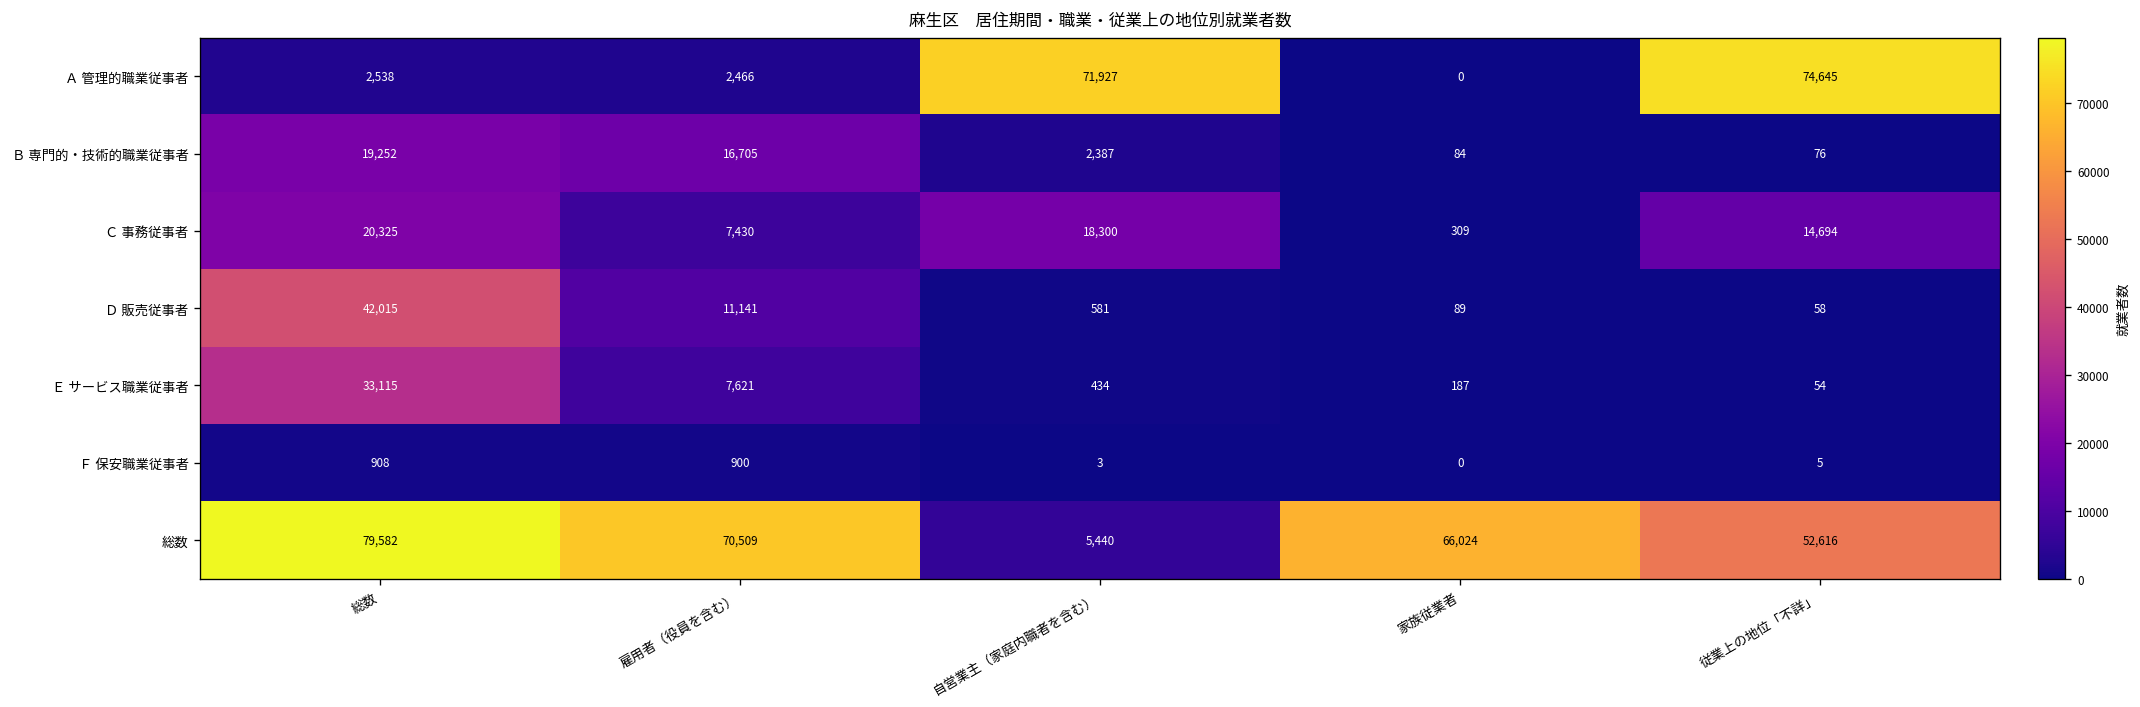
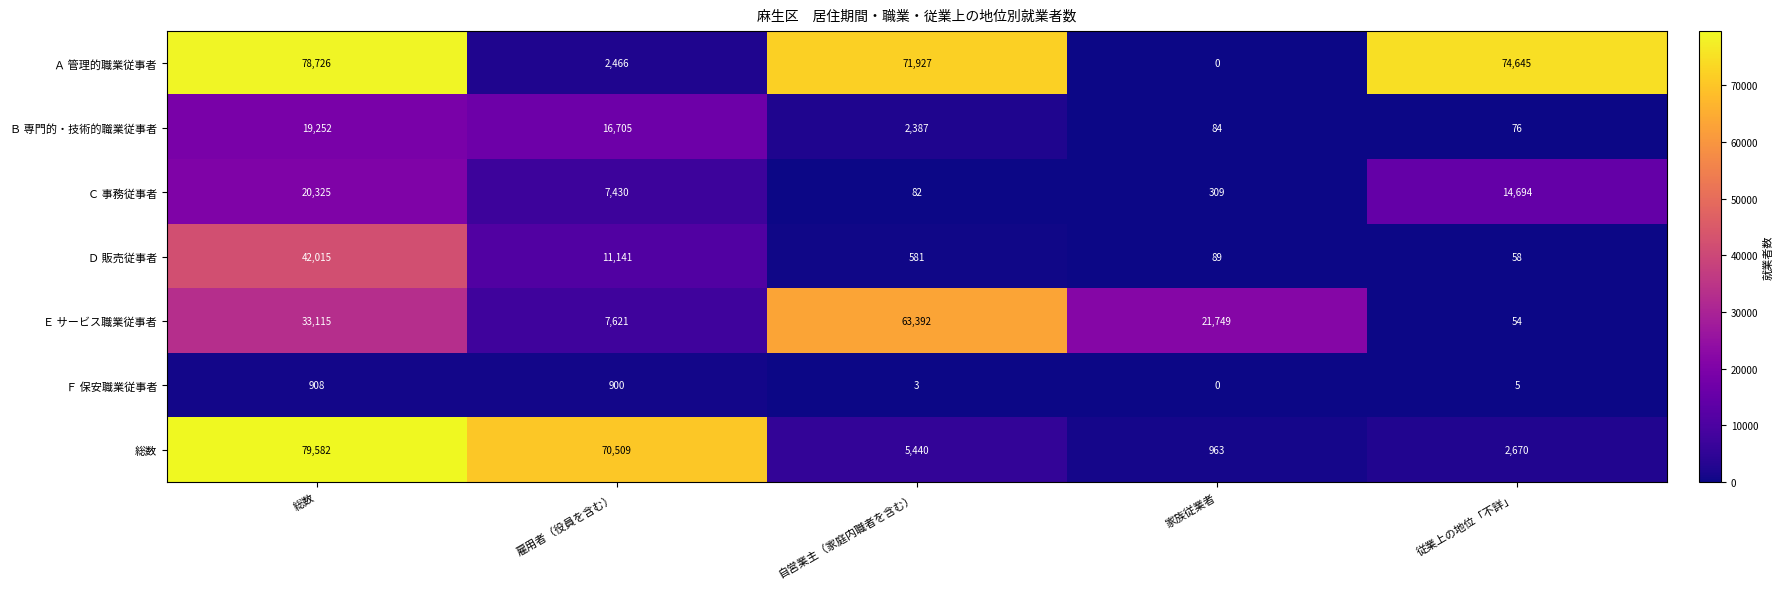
Ａ 管理的職業従事者, 総数: 2,538 -> 78,726
Ｃ 事務従事者, 自営業主（家庭内職者を含む）: 18,300 -> 82
Ｅ サービス職業従事者, 自営業主（家庭内職者を含む）: 434 -> 63,392
Ｅ サービス職業従事者, 家族従業者: 187 -> 21,749
総数, 家族従業者: 66,024 -> 963
総数, 従業上の地位「不詳」: 52,616 -> 2,670
